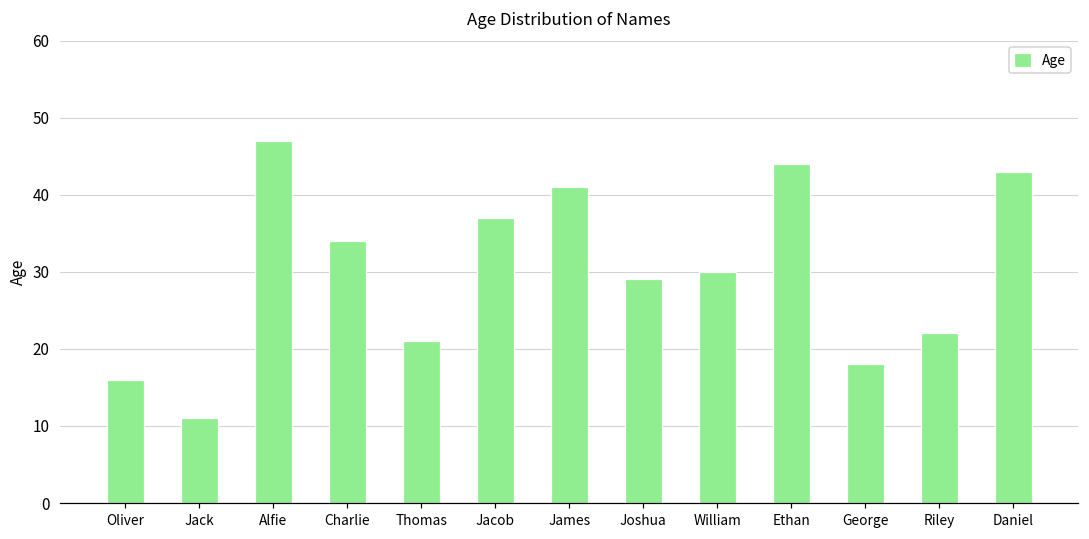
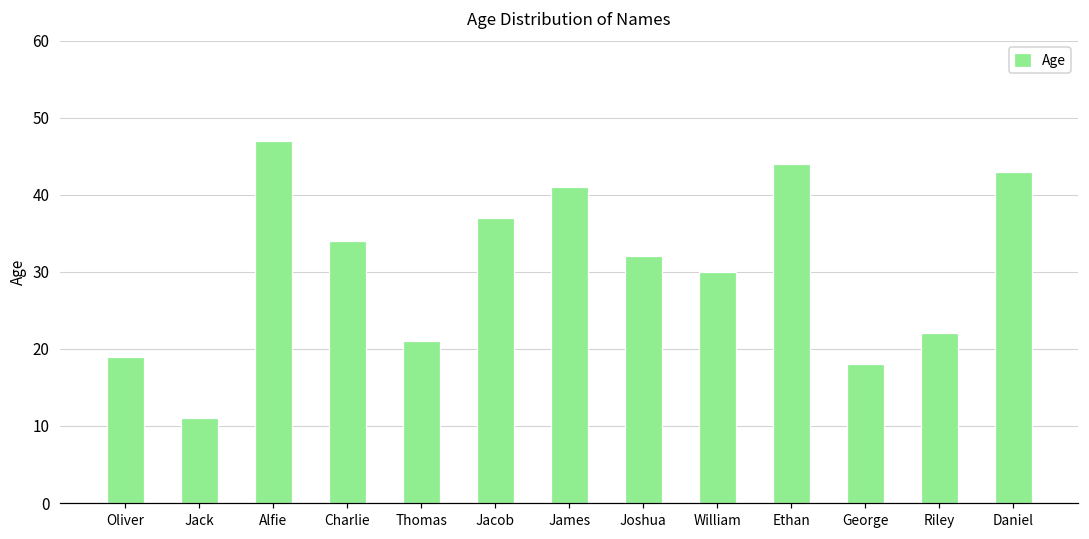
Oliver: 16 -> 19
Joshua: 29 -> 32
